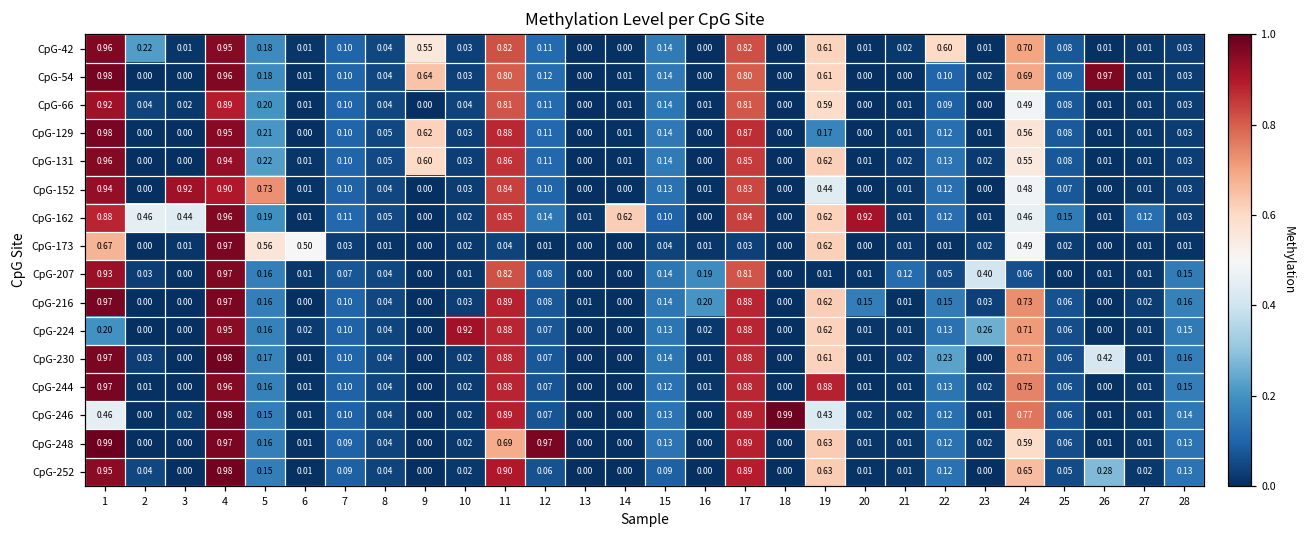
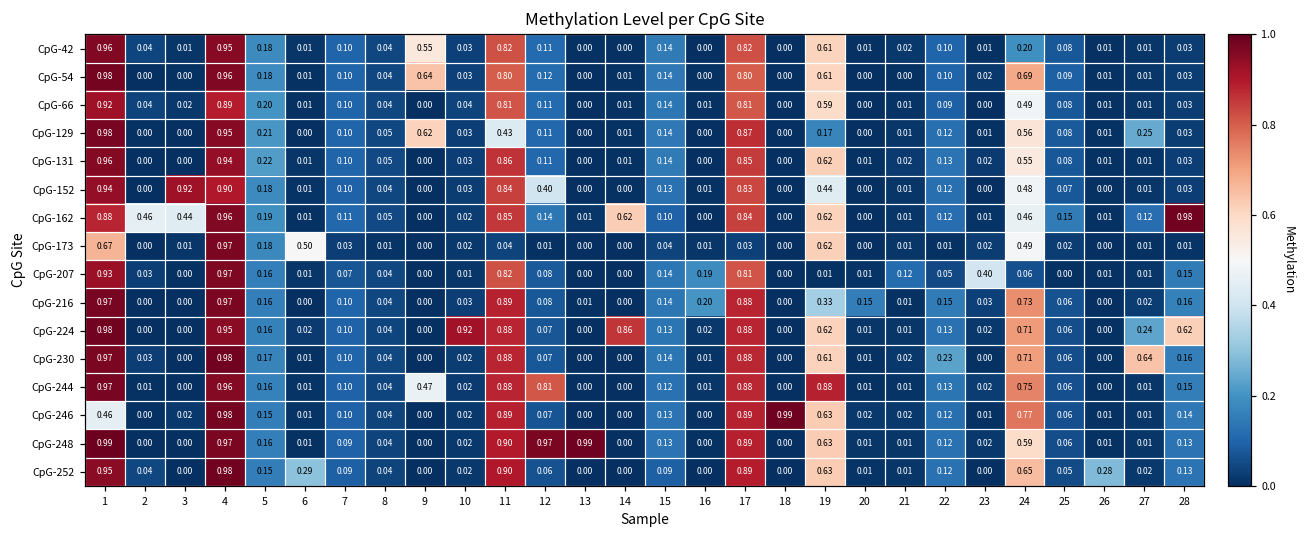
CpG-42, 2: 0.22 -> 0.04
CpG-42, 22: 0.60 -> 0.10
CpG-42, 24: 0.70 -> 0.20
CpG-54, 26: 0.97 -> 0.01
CpG-129, 11: 0.88 -> 0.43
CpG-129, 27: 0.01 -> 0.25
CpG-131, 9: 0.60 -> 0.00
CpG-152, 5: 0.73 -> 0.18
CpG-152, 12: 0.10 -> 0.40
CpG-162, 20: 0.92 -> 0.00
CpG-162, 28: 0.03 -> 0.98
CpG-173, 5: 0.56 -> 0.18
CpG-216, 19: 0.62 -> 0.33
CpG-224, 1: 0.20 -> 0.98
CpG-224, 14: 0.00 -> 0.86
CpG-224, 23: 0.26 -> 0.02
CpG-224, 27: 0.01 -> 0.24
CpG-224, 28: 0.15 -> 0.62
CpG-230, 26: 0.42 -> 0.00
CpG-230, 27: 0.01 -> 0.64
CpG-244, 9: 0.00 -> 0.47
CpG-244, 12: 0.07 -> 0.81
CpG-246, 19: 0.43 -> 0.63
CpG-248, 11: 0.69 -> 0.90
CpG-248, 13: 0.00 -> 0.99
CpG-252, 6: 0.01 -> 0.29
